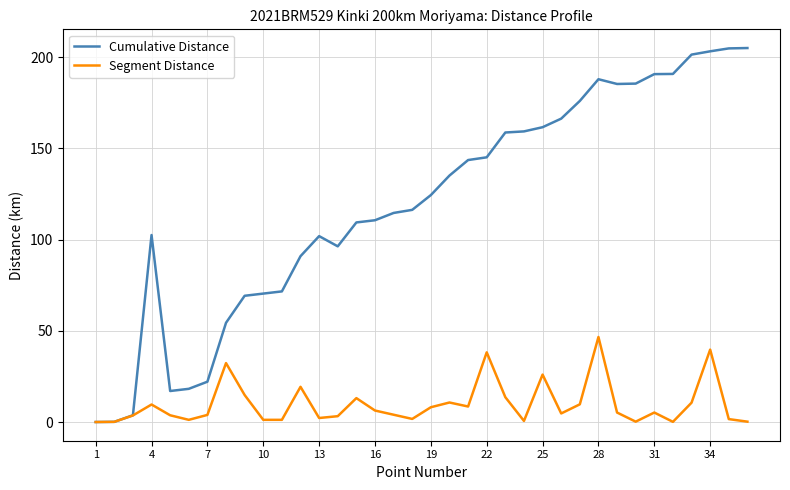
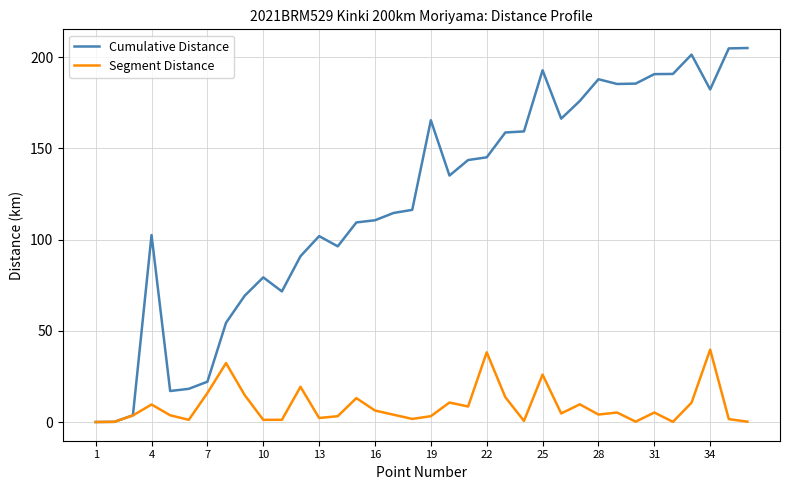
Segment Distance, 7: 4 -> 16
Cumulative Distance, 10: 70 -> 79
Cumulative Distance, 19: 124 -> 165
Segment Distance, 19: 8 -> 3
Cumulative Distance, 25: 162 -> 193
Segment Distance, 28: 47 -> 4
Cumulative Distance, 34: 203 -> 182
